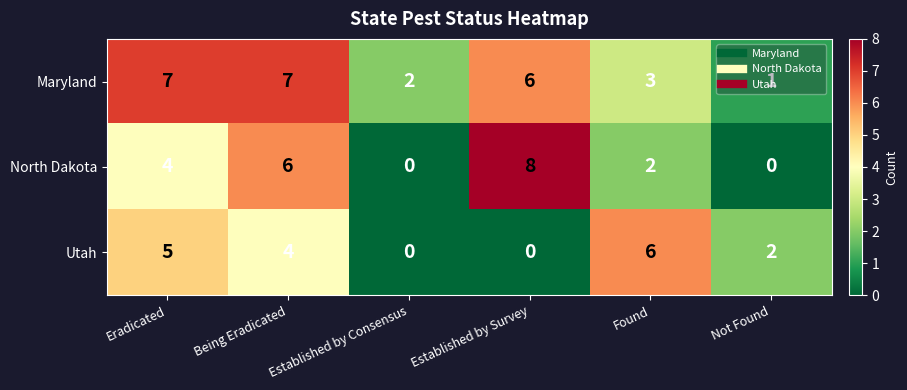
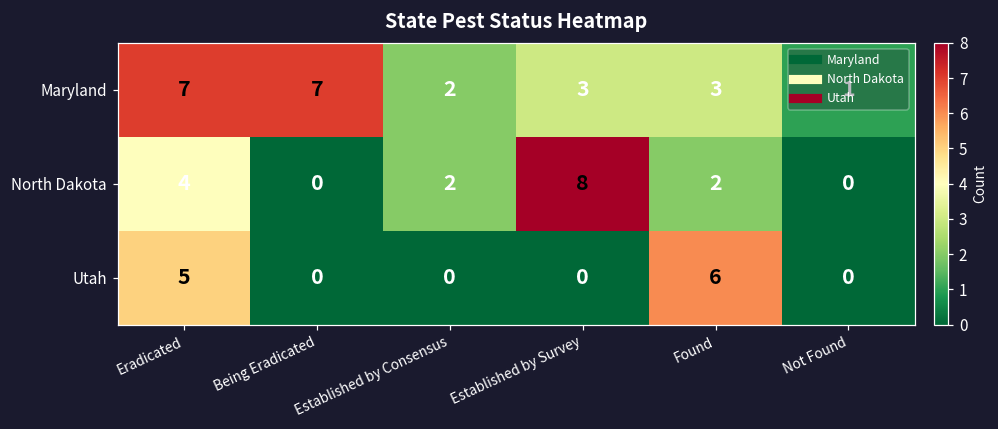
Maryland, Established by Survey: 6 -> 3
North Dakota, Being Eradicated: 6 -> 0
North Dakota, Established by Consensus: 0 -> 2
Utah, Being Eradicated: 4 -> 0
Utah, Not Found: 2 -> 0
